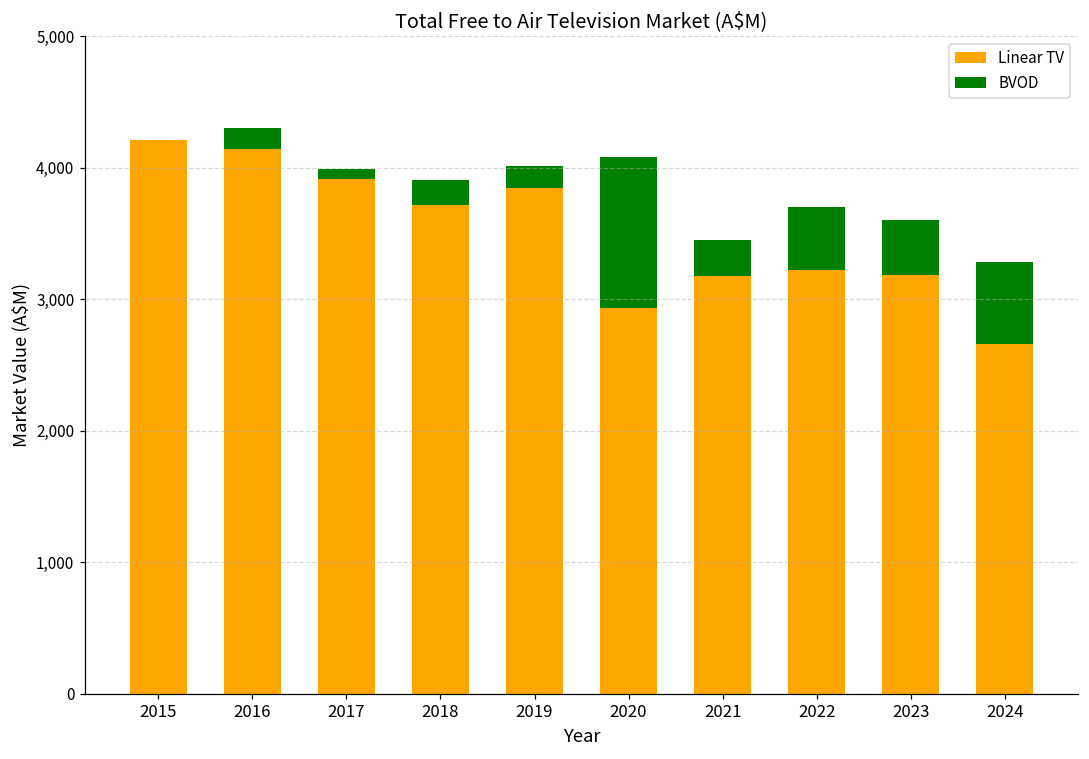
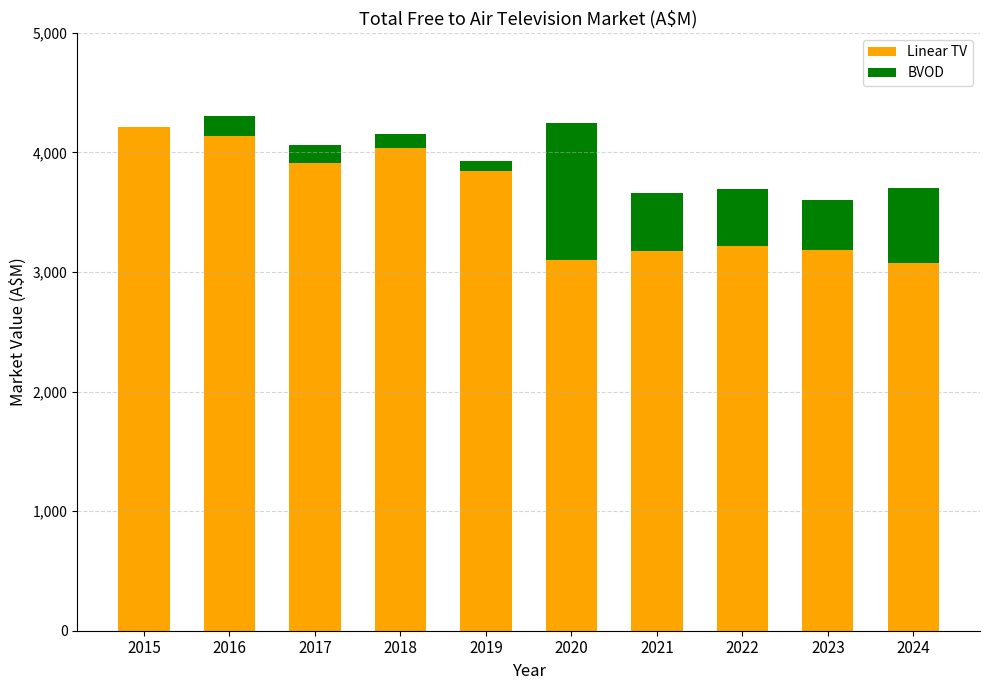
BVOD, 2017: 80 -> 150
Linear TV, 2018: 3,710 -> 4,040
BVOD, 2018: 190 -> 120
BVOD, 2019: 170 -> 90
Linear TV, 2020: 2,930 -> 3,100
BVOD, 2021: 270 -> 480
Linear TV, 2024: 2,660 -> 3,080
